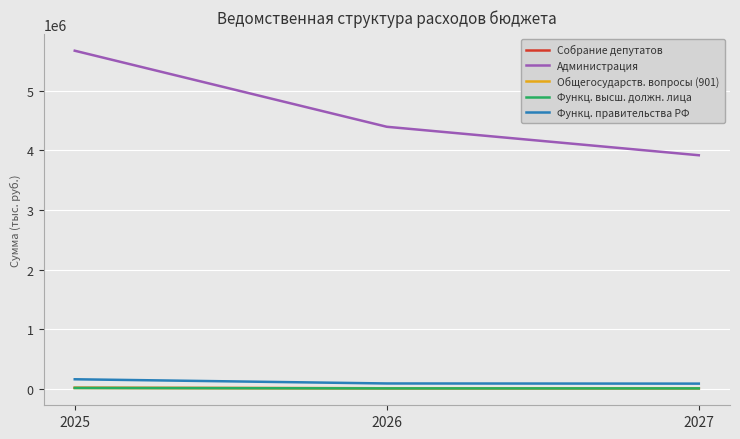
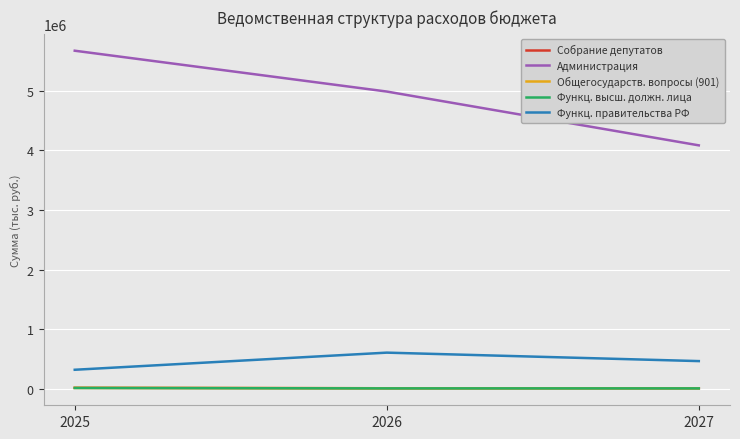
Функц. правительства РФ, 2025: 200000 -> 300000
Администрация, 2026: 4400000 -> 5000000
Функц. правительства РФ, 2026: 100000 -> 600000
Администрация, 2027: 3900000 -> 4100000
Функц. правительства РФ, 2027: 100000 -> 500000
